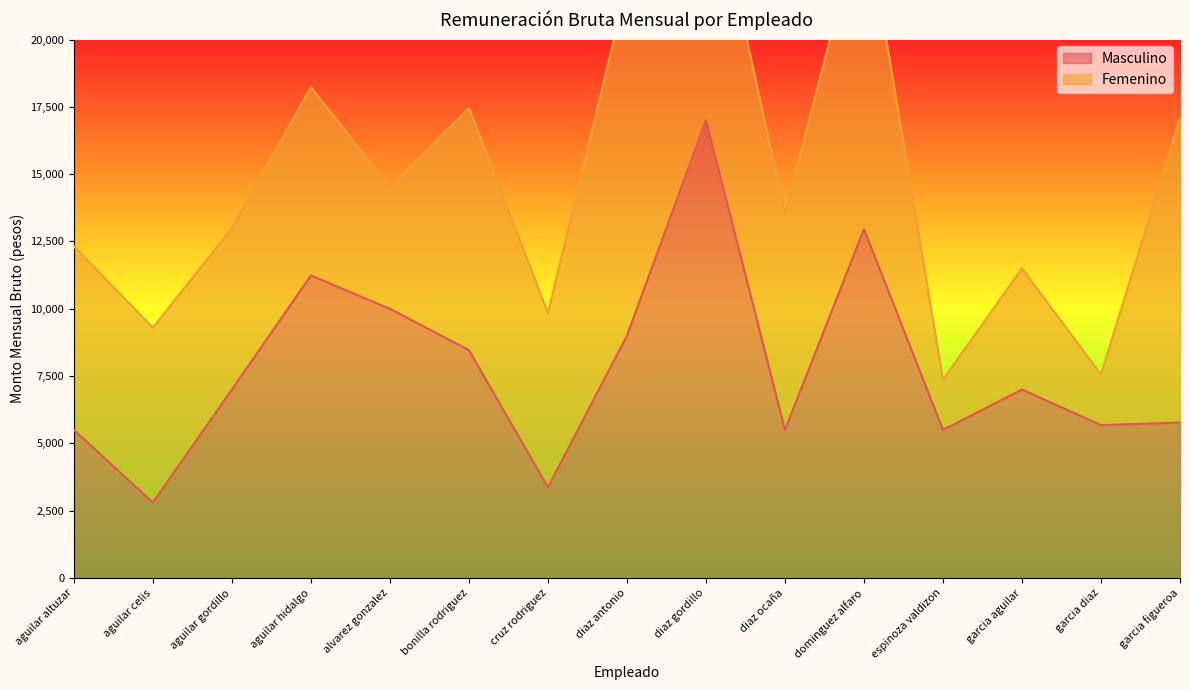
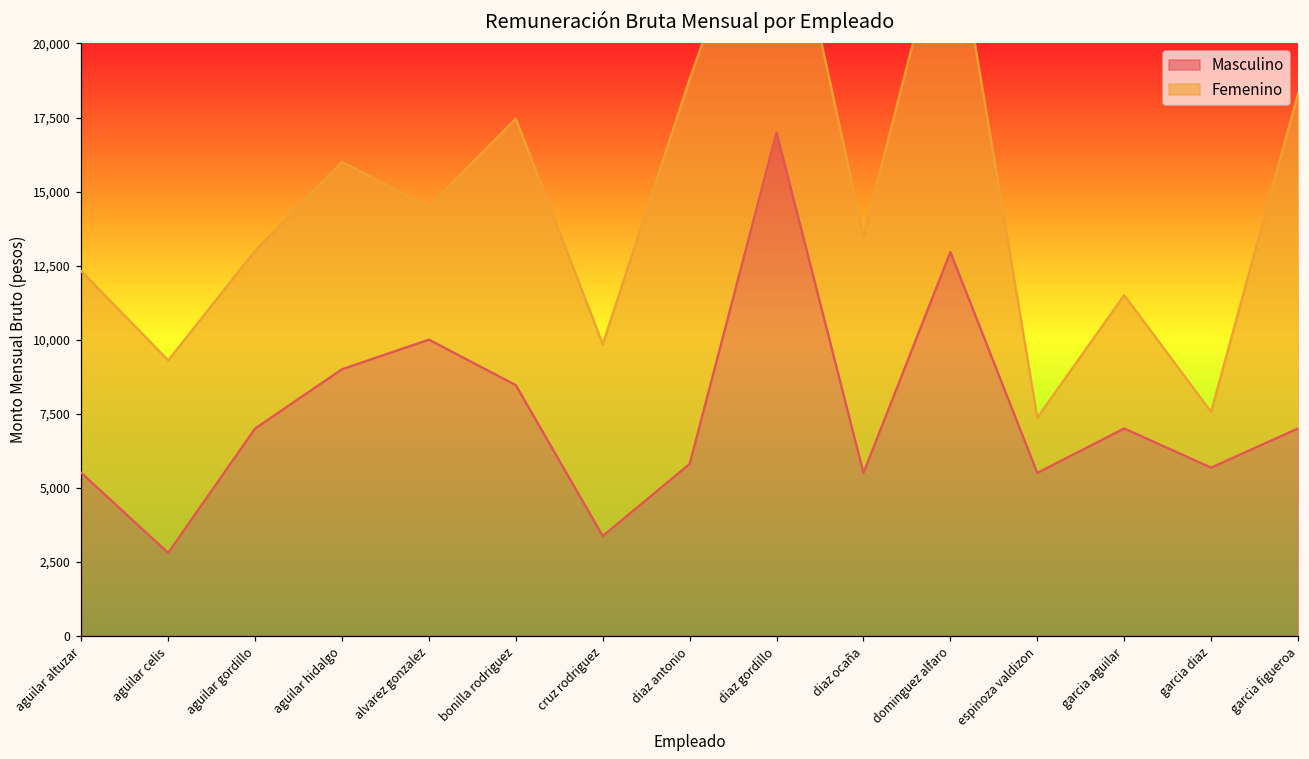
Masculino, aguilar hidalgo: 11,200 -> 9,000
Masculino, diaz antonio: 9,000 -> 5,800
Masculino, garcia figueroa: 5,800 -> 7,000
